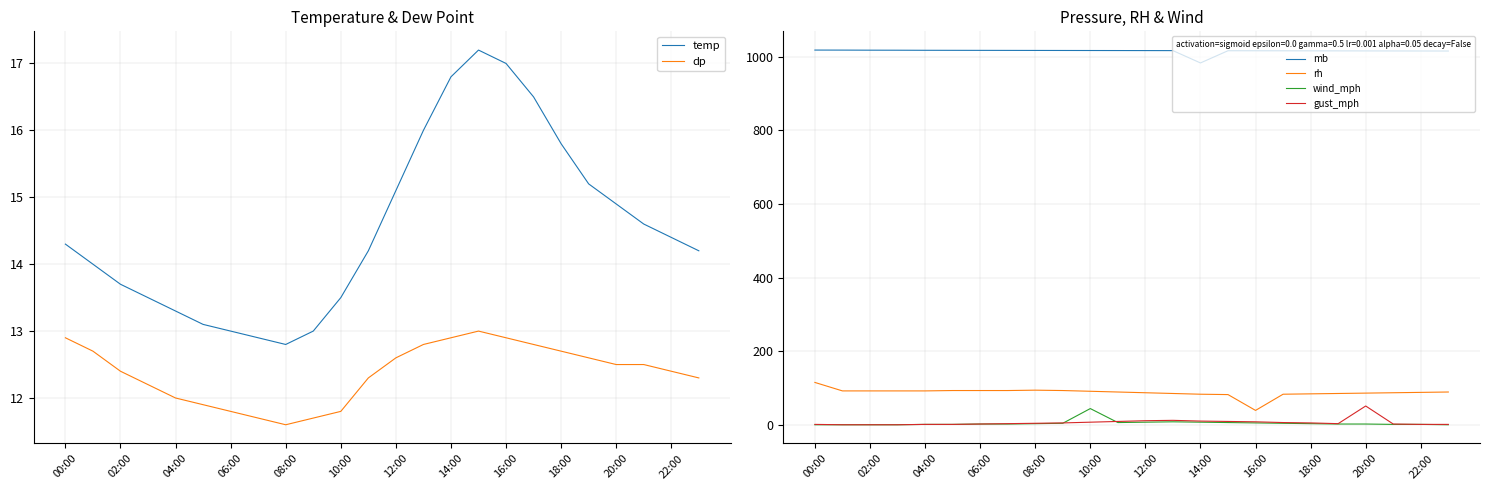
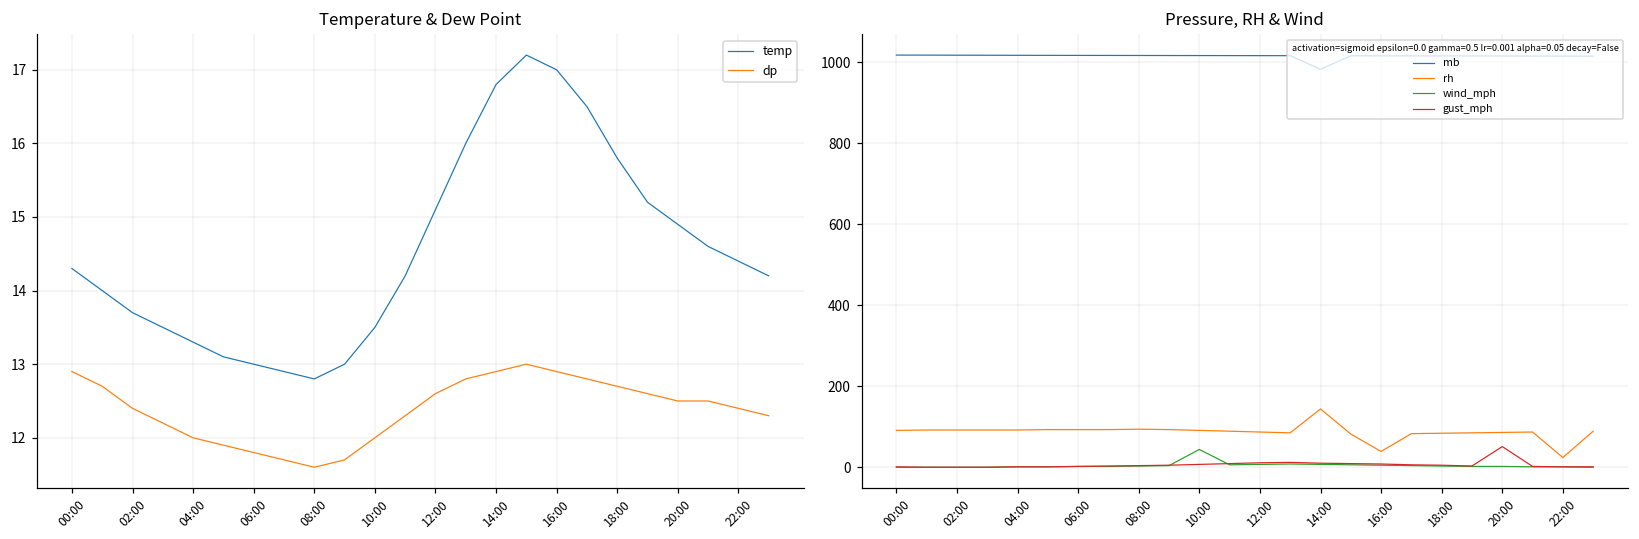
Temperature & Dew Point, dp, 10:00: 11.8 -> 12.0
Pressure, RH & Wind, rh, 00:00: 120 -> 90
Pressure, RH & Wind, rh, 14:00: 80 -> 140
Pressure, RH & Wind, rh, 22:00: 90 -> 20
